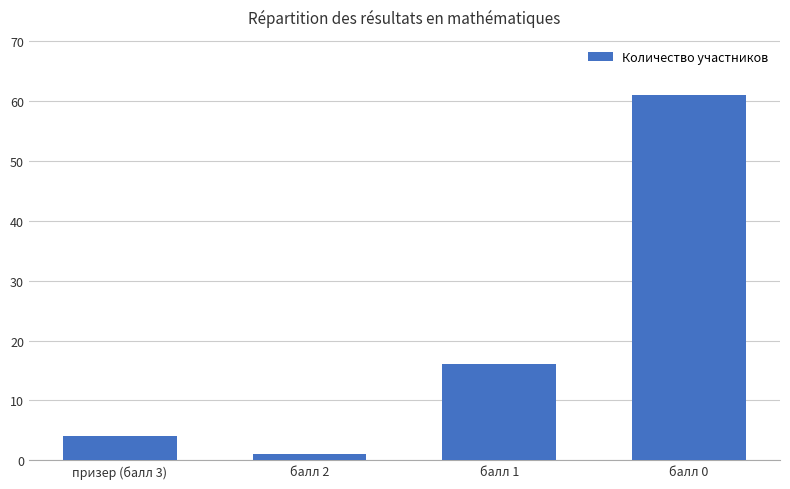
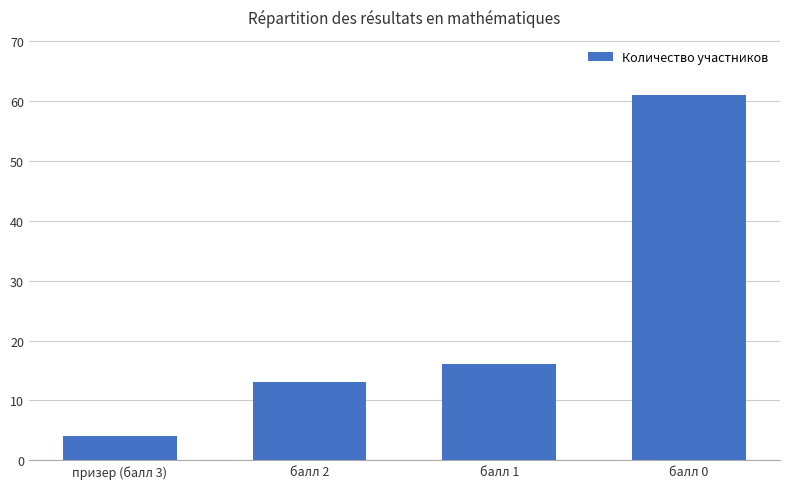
балл 2: 1 -> 13
